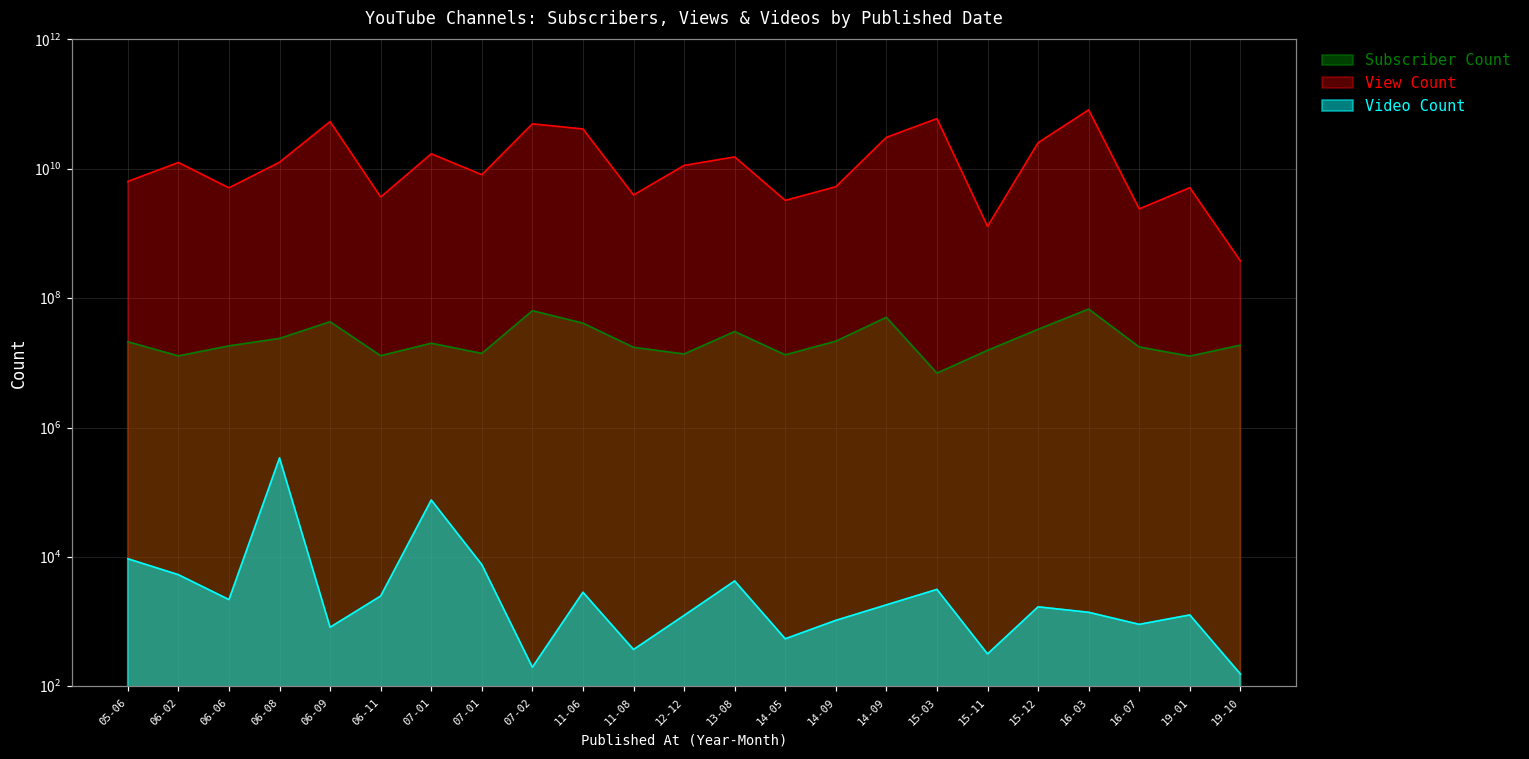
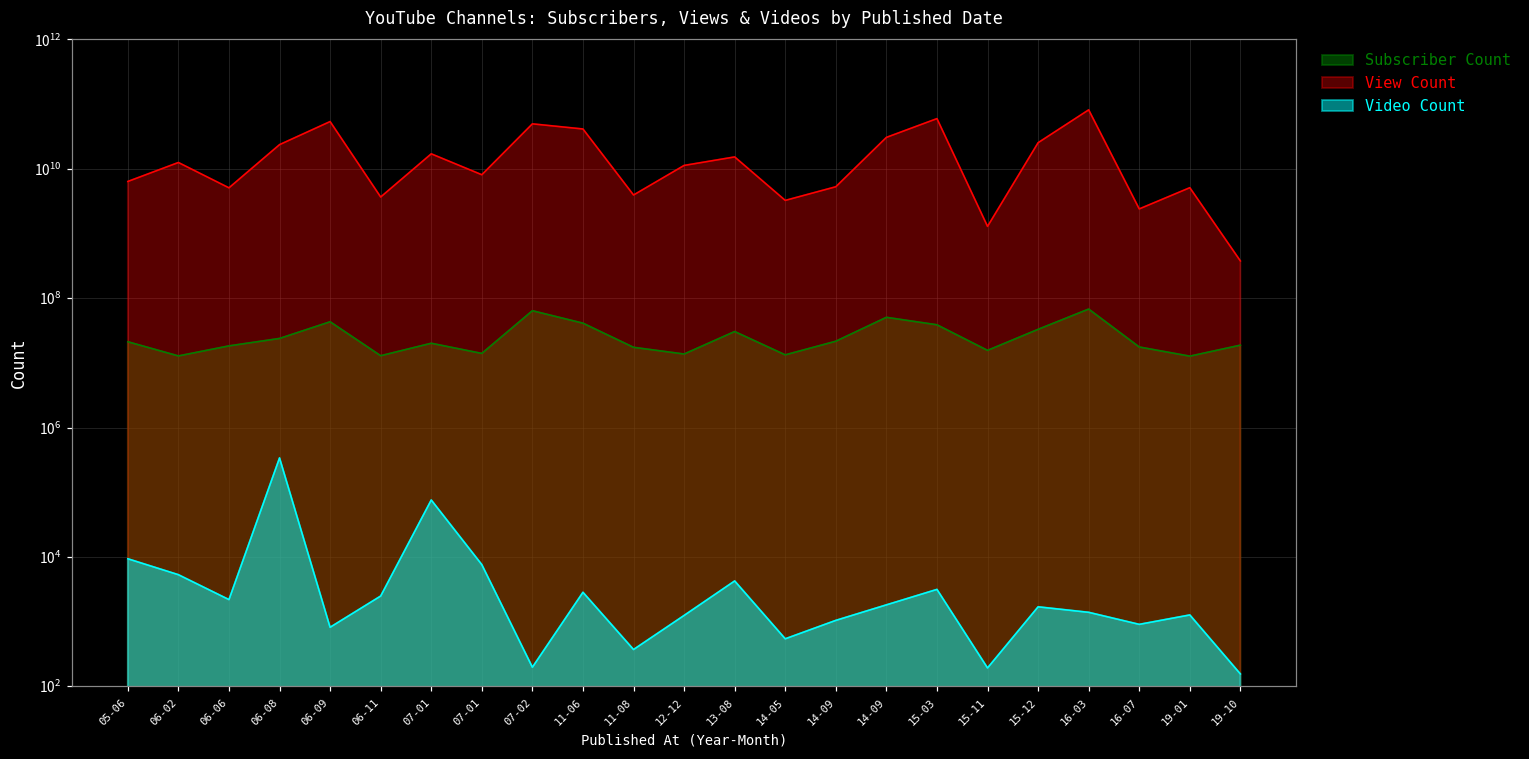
View Count, 06-08: 13000000000 -> 24000000000
Subscriber Count, 15-03: 7000000 -> 40000000
Video Count, 15-11: 300 -> 190
